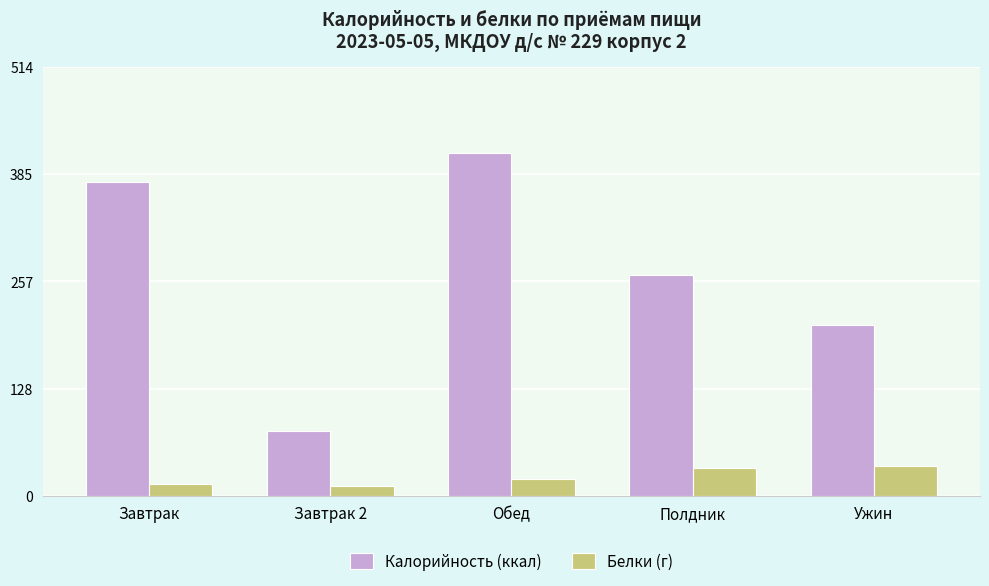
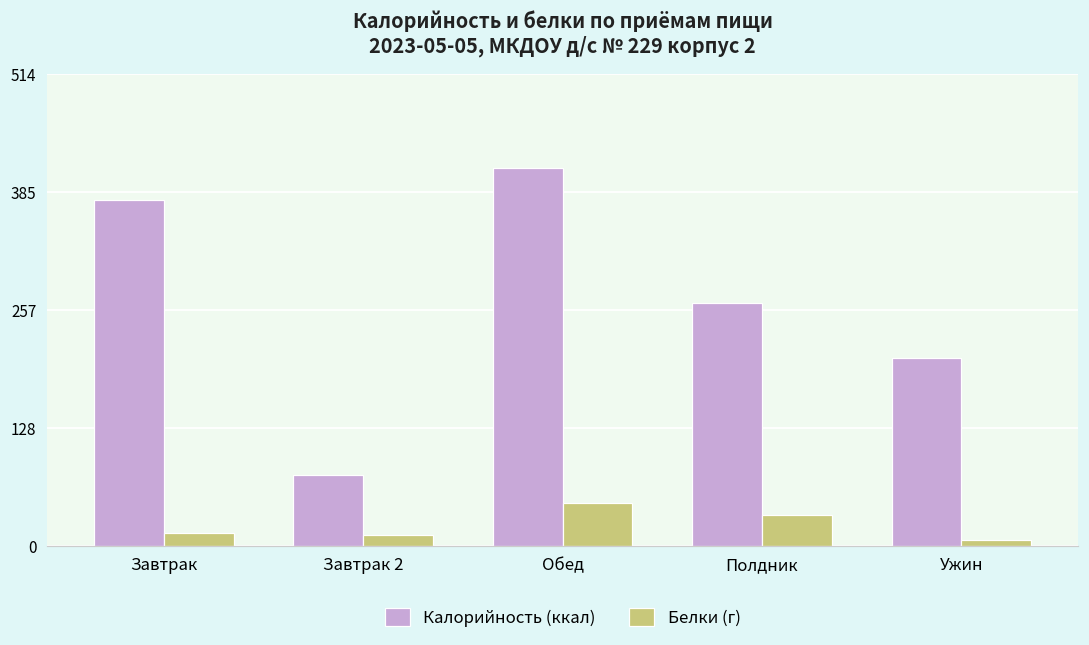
Белки (г), Обед: 20 -> 50
Белки (г), Ужин: 40 -> 10
